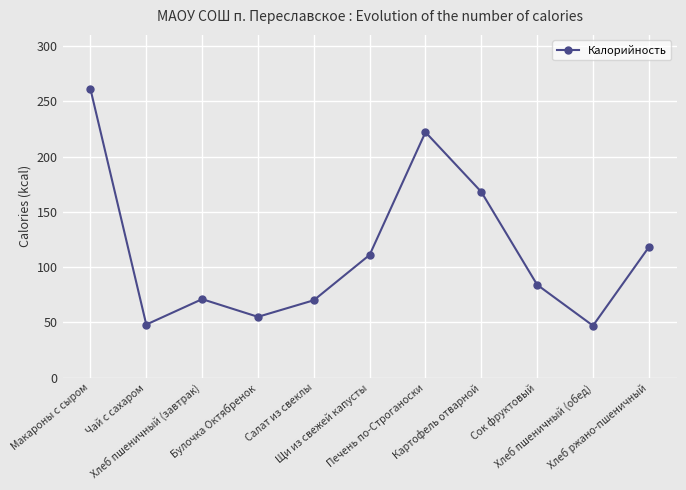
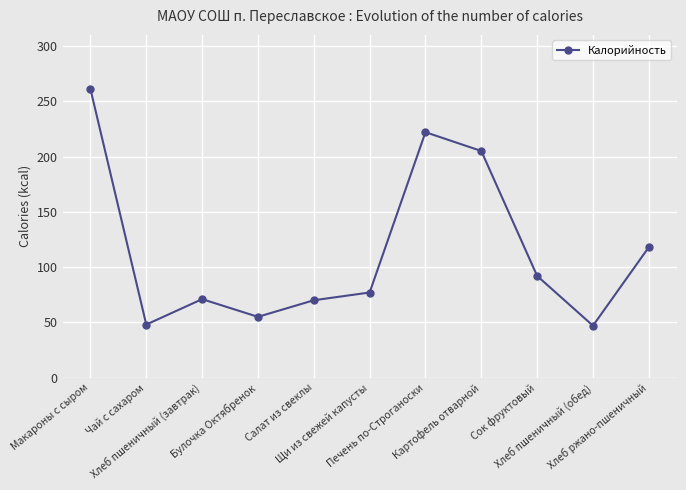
Щи из свежей капусты: 111 -> 77
Картофель отварной: 168 -> 205
Сок фруктовый: 84 -> 92
